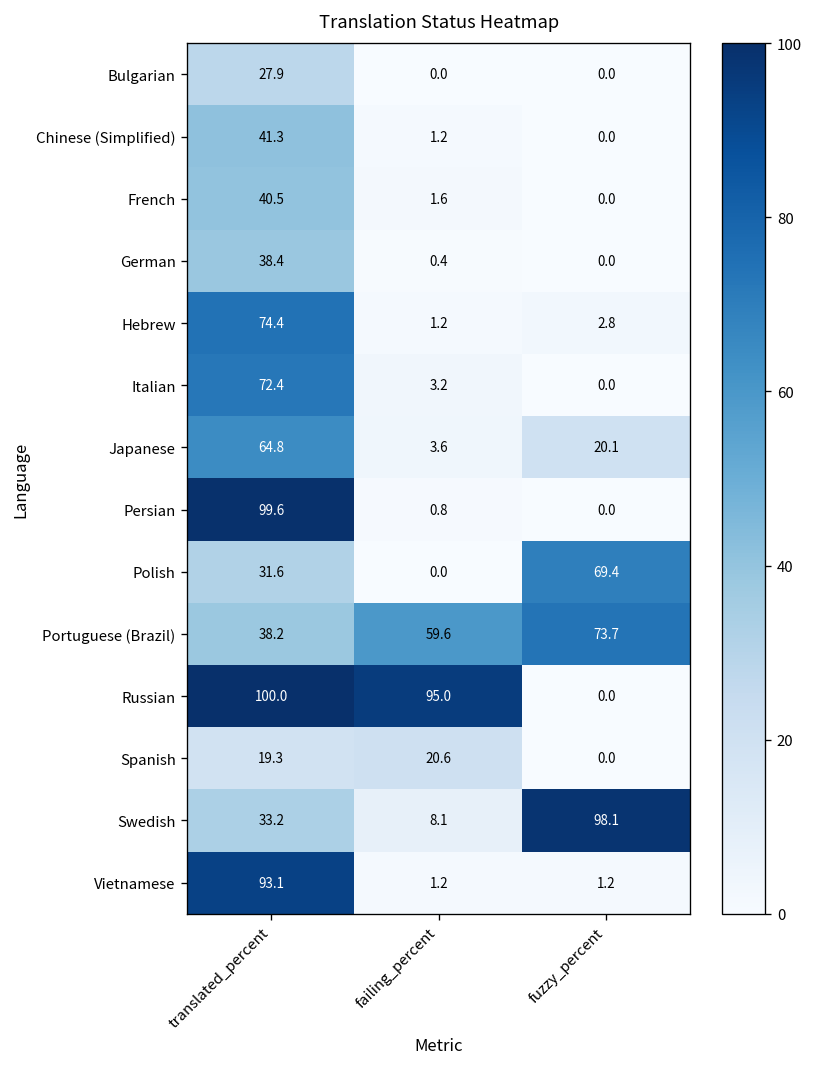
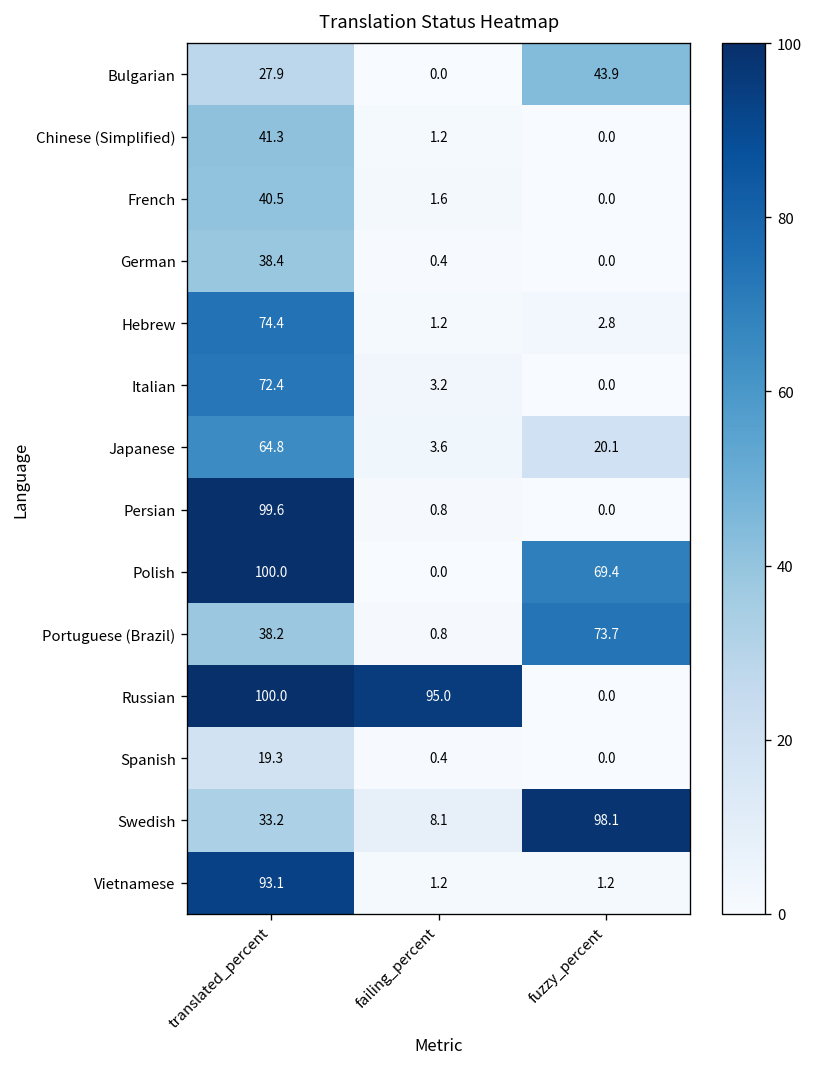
Bulgarian, fuzzy_percent: 0.0 -> 43.9
Polish, translated_percent: 31.6 -> 100.0
Portuguese (Brazil), failing_percent: 59.6 -> 0.8
Spanish, failing_percent: 20.6 -> 0.4
